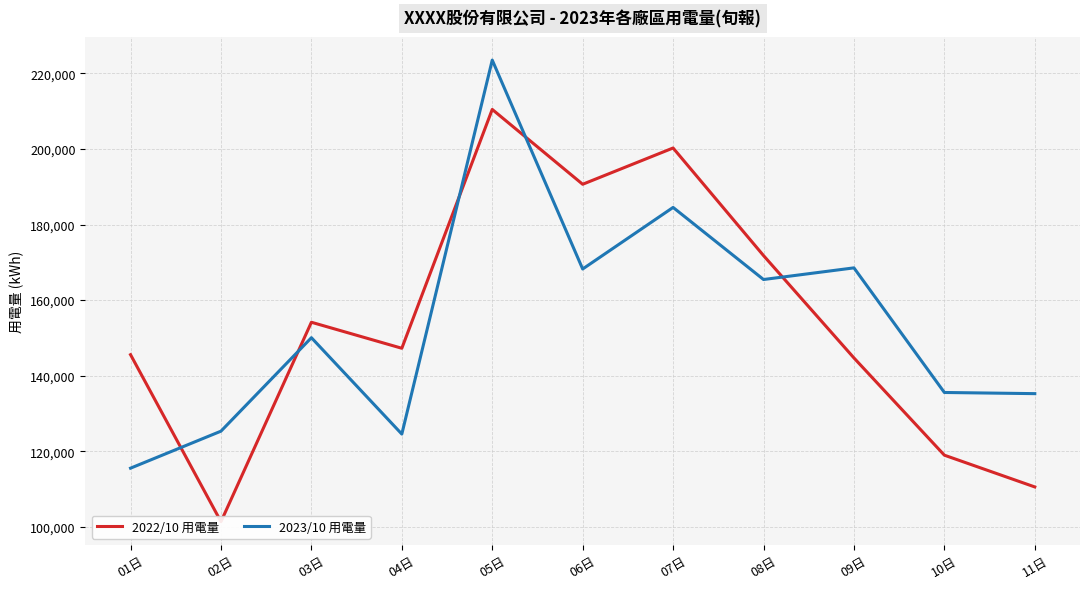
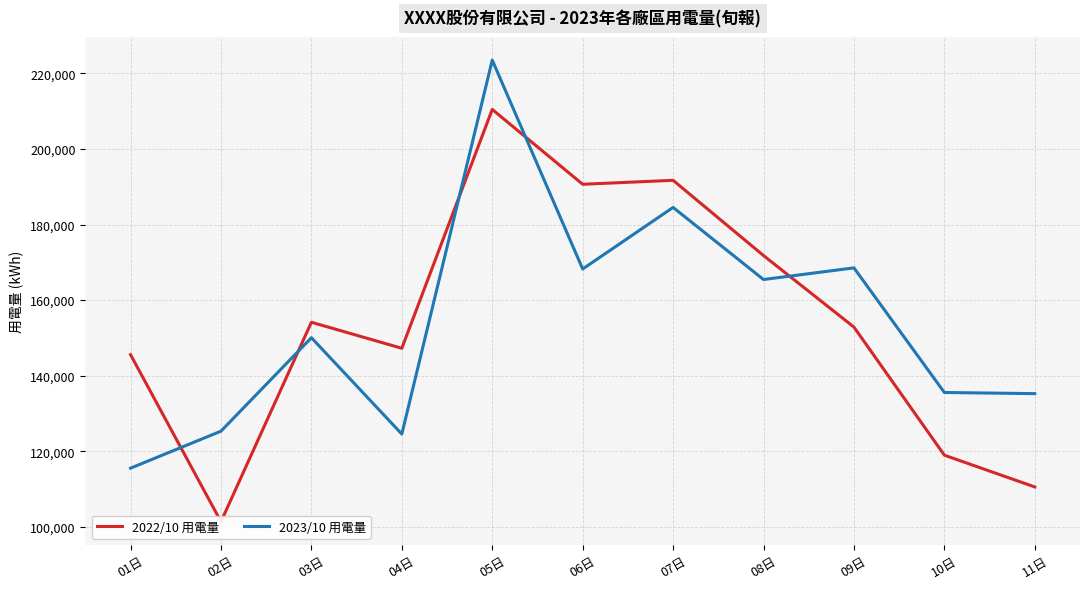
2022/10 用電量, 07日: 200,000 -> 192,000
2022/10 用電量, 09日: 145,000 -> 153,000
